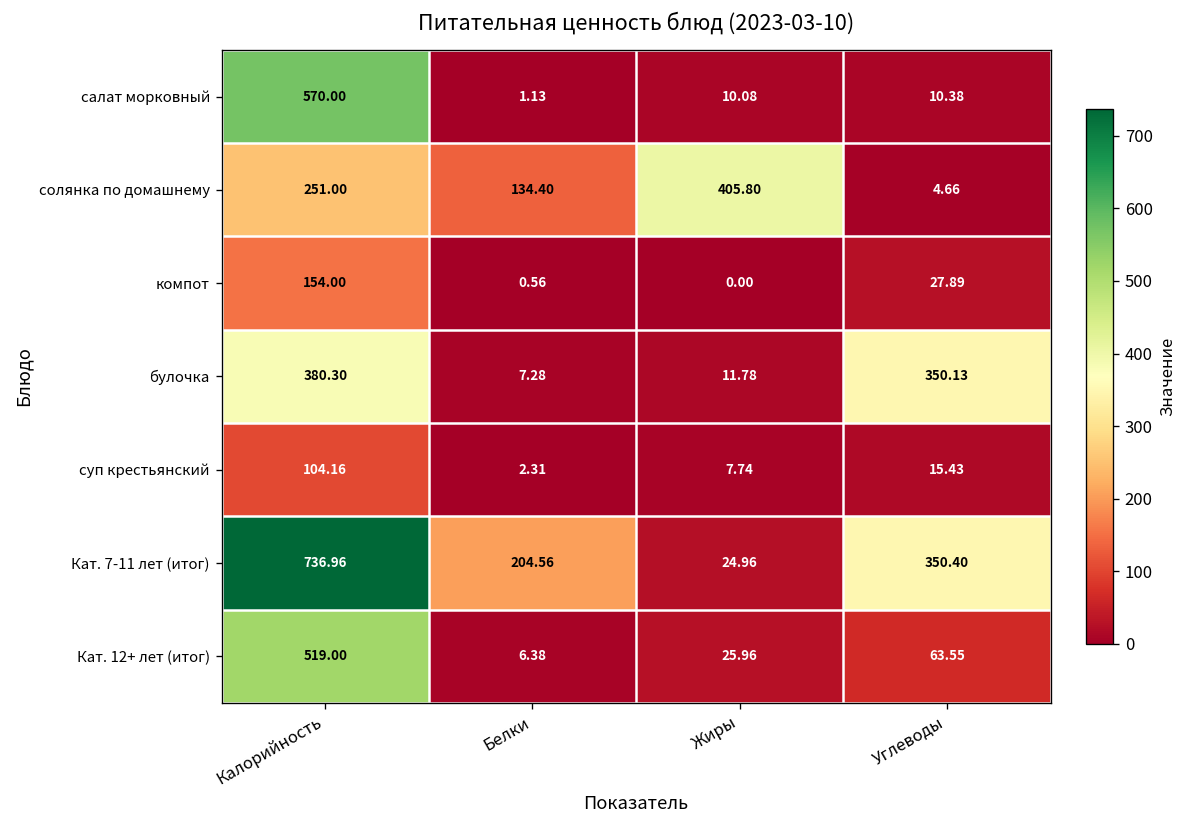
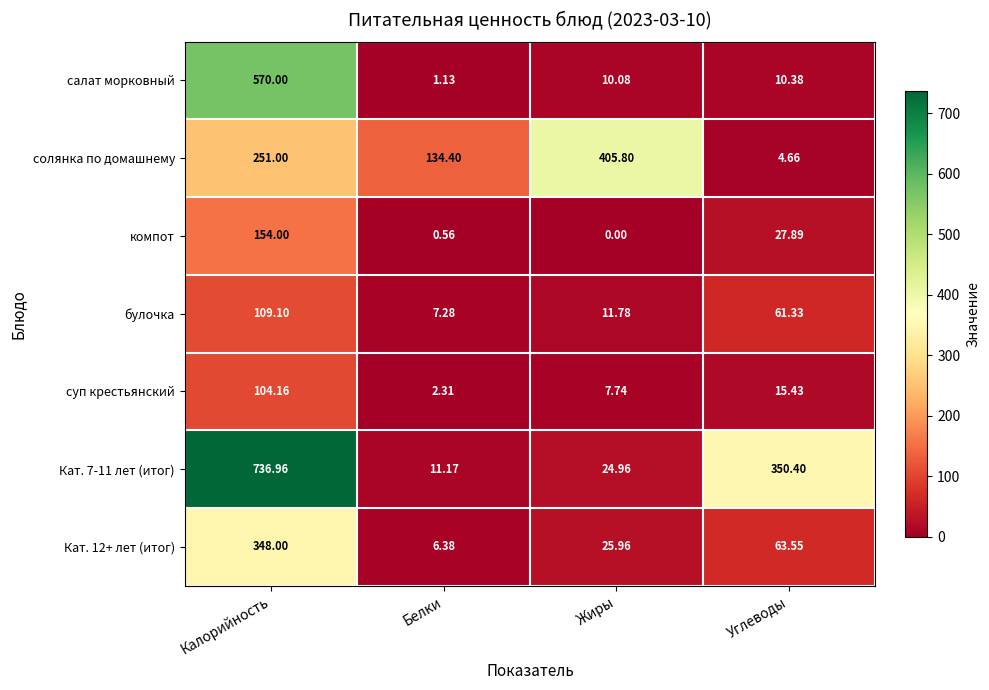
булочка, Калорийность: 380.30 -> 109.10
булочка, Углеводы: 350.13 -> 61.33
Кат. 7-11 лет (итог), Белки: 204.56 -> 11.17
Кат. 12+ лет (итог), Калорийность: 519.00 -> 348.00
